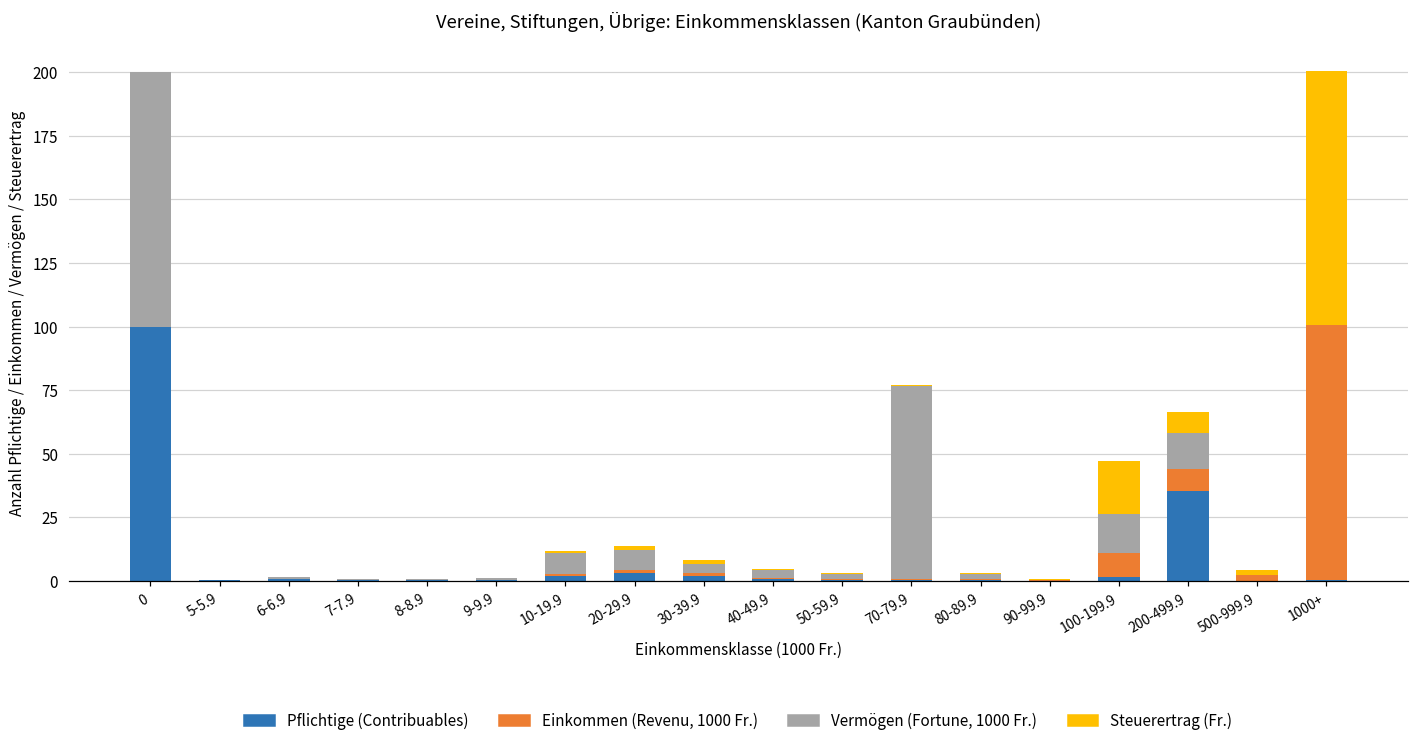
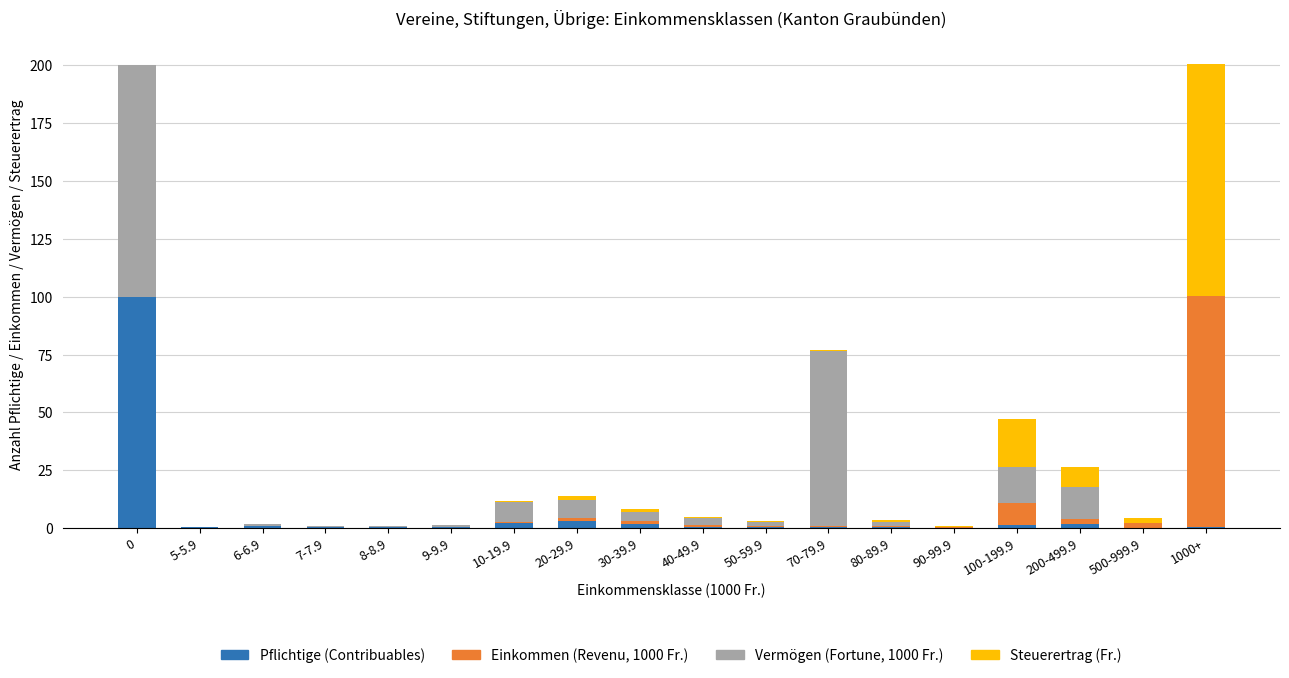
Pflichtige (Contribuables), 200-499.9: 35 -> 2
Einkommen (Revenu, 1000 Fr.), 200-499.9: 9 -> 2
